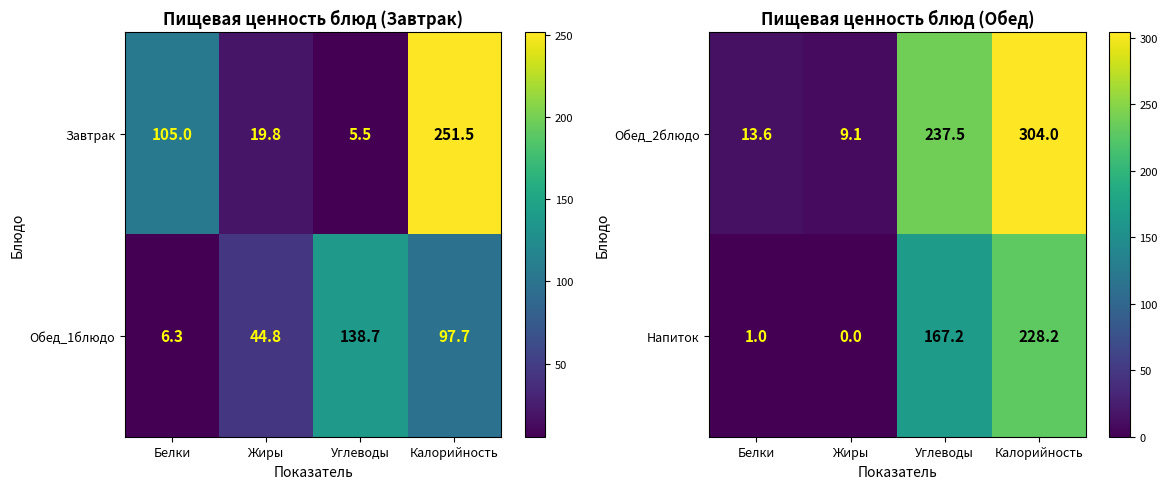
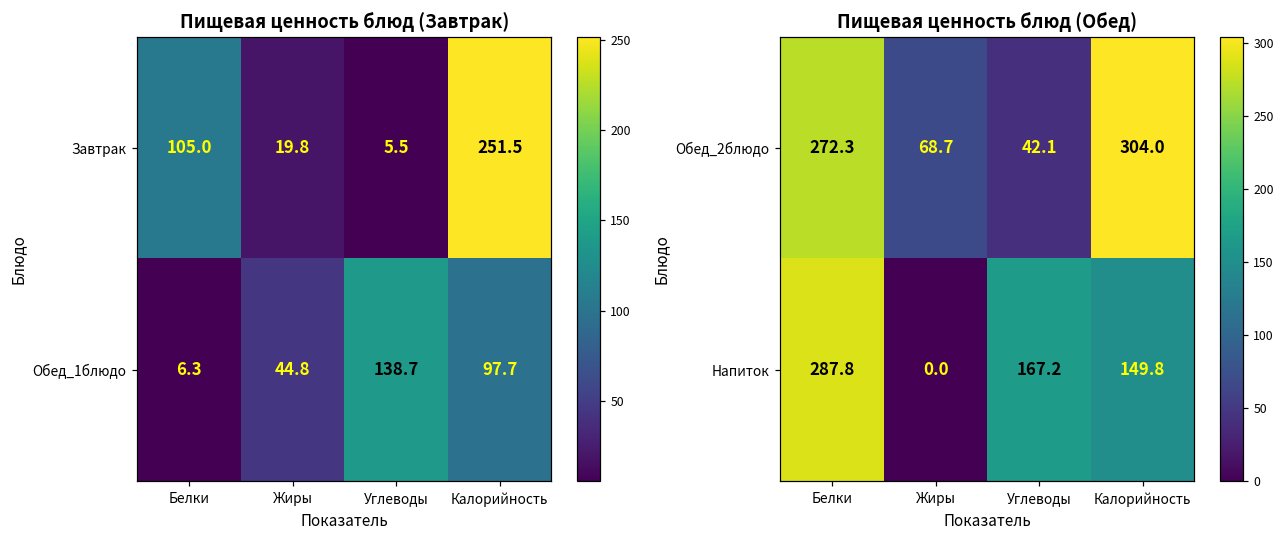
Пищевая ценность блюд (Обед), Обед_2блюдо, Белки: 13.6 -> 272.3
Пищевая ценность блюд (Обед), Обед_2блюдо, Жиры: 9.1 -> 68.7
Пищевая ценность блюд (Обед), Обед_2блюдо, Углеводы: 237.5 -> 42.1
Пищевая ценность блюд (Обед), Напиток, Белки: 1.0 -> 287.8
Пищевая ценность блюд (Обед), Напиток, Калорийность: 228.2 -> 149.8
